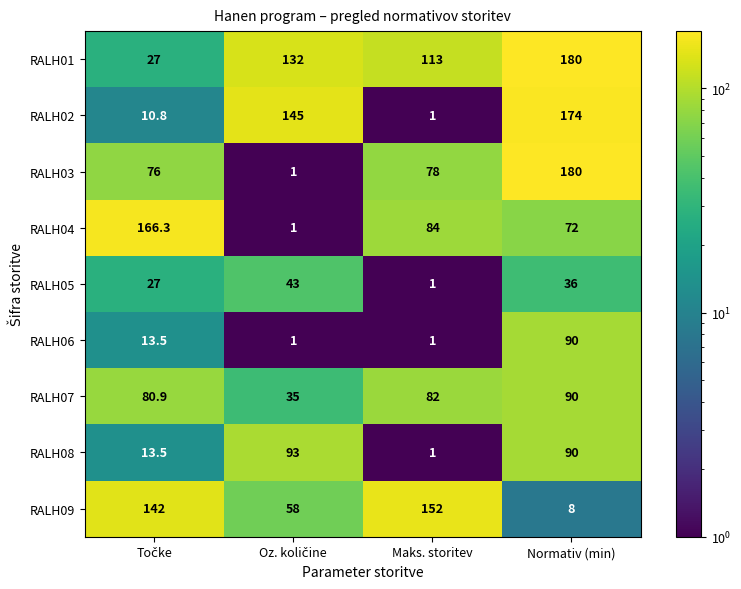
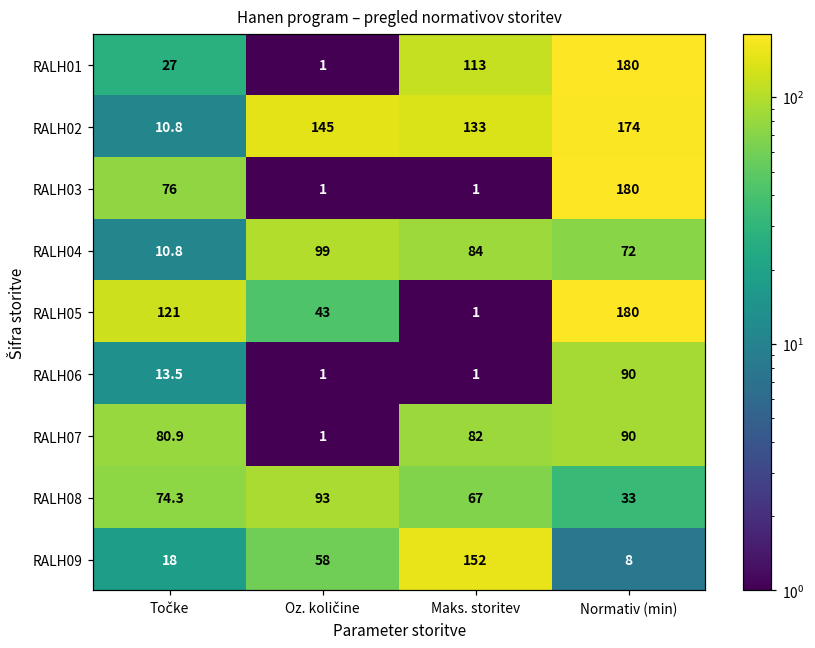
RALH01, Oz. količine: 132 -> 1
RALH02, Maks. storitev: 1 -> 133
RALH03, Maks. storitev: 78 -> 1
RALH04, Točke: 166.3 -> 10.8
RALH04, Oz. količine: 1 -> 99
RALH05, Točke: 27 -> 121
RALH05, Normativ (min): 36 -> 180
RALH07, Oz. količine: 35 -> 1
RALH08, Točke: 13.5 -> 74.3
RALH08, Maks. storitev: 1 -> 67
RALH08, Normativ (min): 90 -> 33
RALH09, Točke: 142 -> 18
